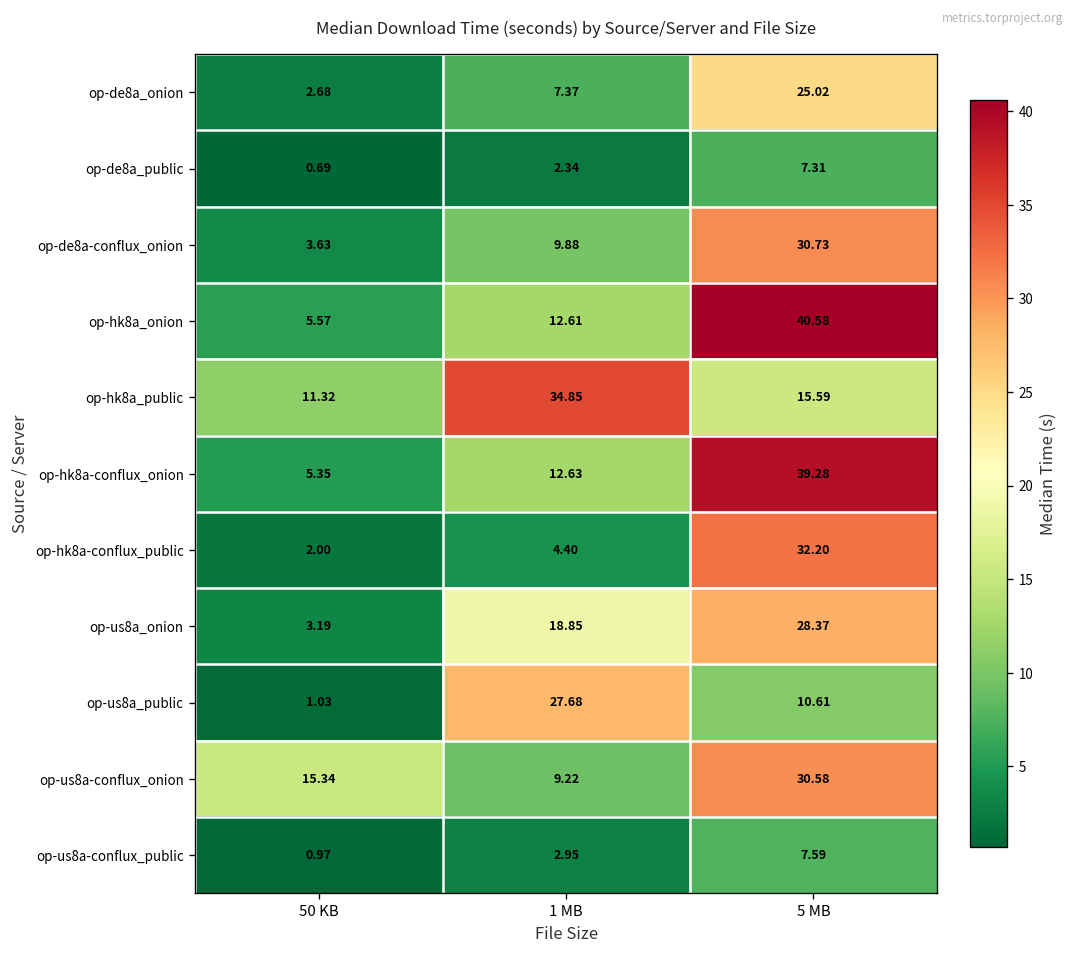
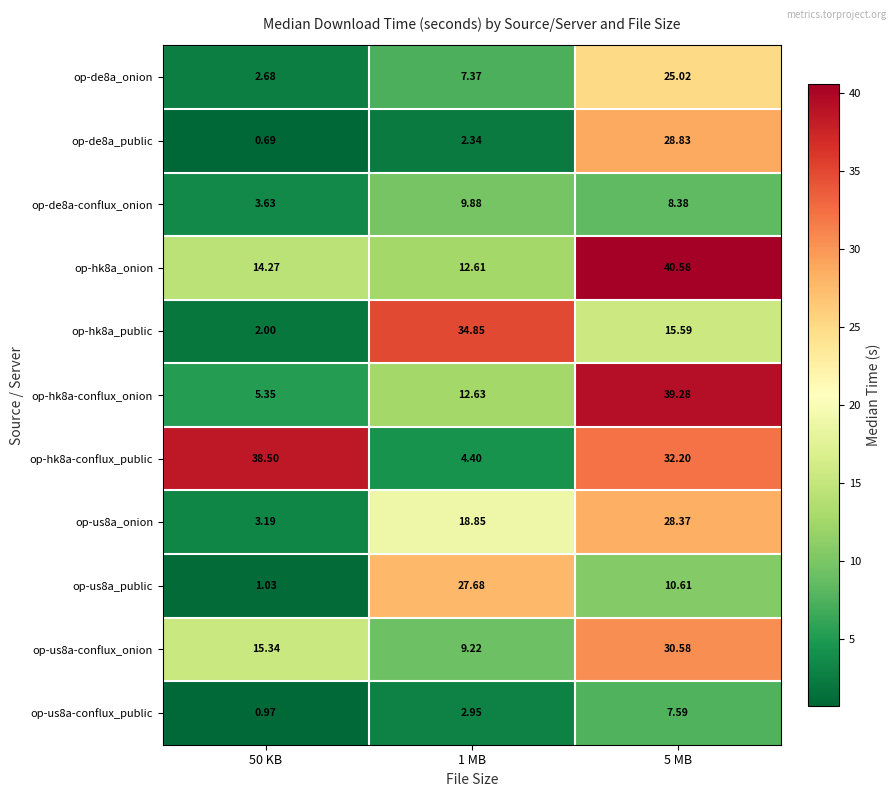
op-de8a_public, 5 MB: 7.31 -> 28.83
op-de8a-conflux_onion, 5 MB: 30.73 -> 8.38
op-hk8a_onion, 50 KB: 5.57 -> 14.27
op-hk8a_public, 50 KB: 11.32 -> 2.00
op-hk8a-conflux_public, 50 KB: 2.00 -> 38.50
